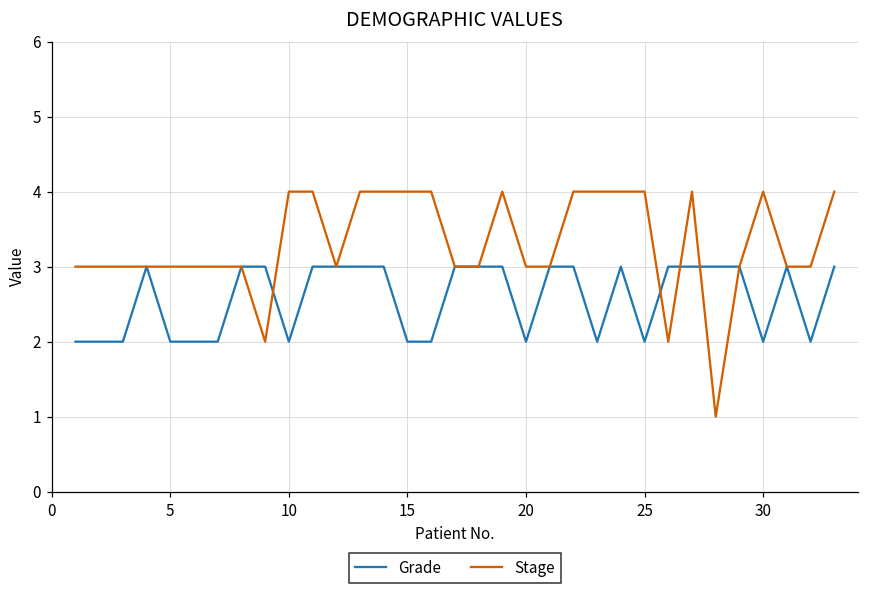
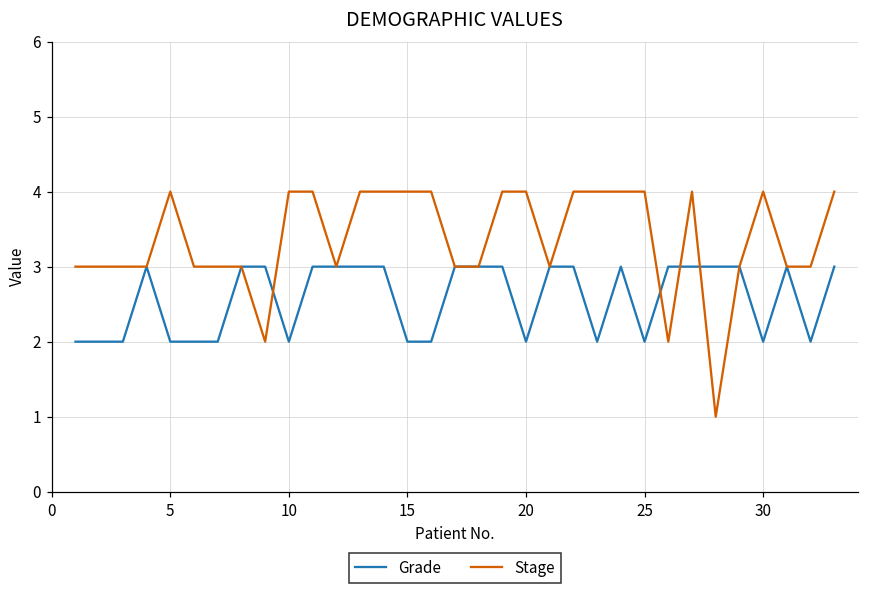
Stage, 5: 3 -> 4
Stage, 20: 3 -> 4
